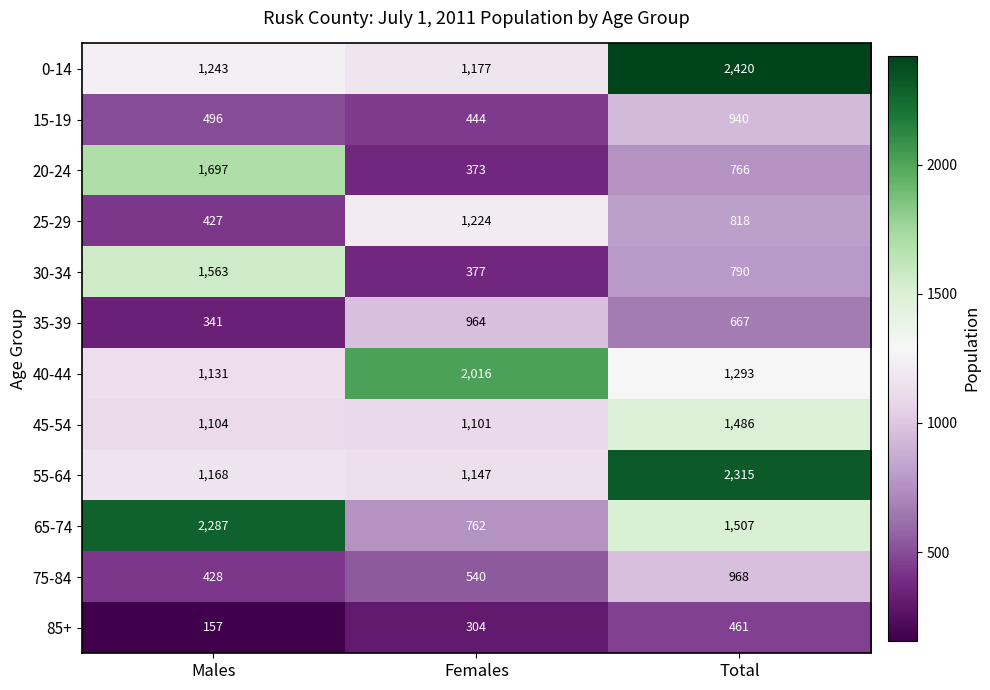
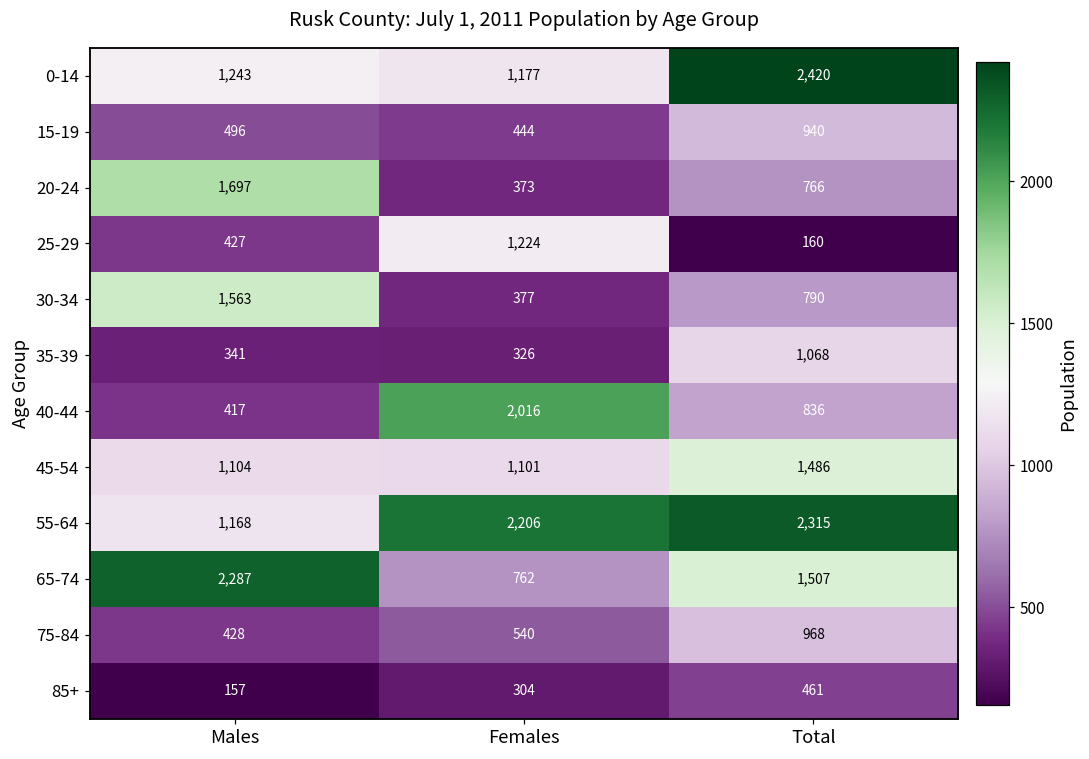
25-29, Total: 818 -> 160
35-39, Females: 964 -> 326
35-39, Total: 667 -> 1,068
40-44, Males: 1,131 -> 417
40-44, Total: 1,293 -> 836
55-64, Females: 1,147 -> 2,206
